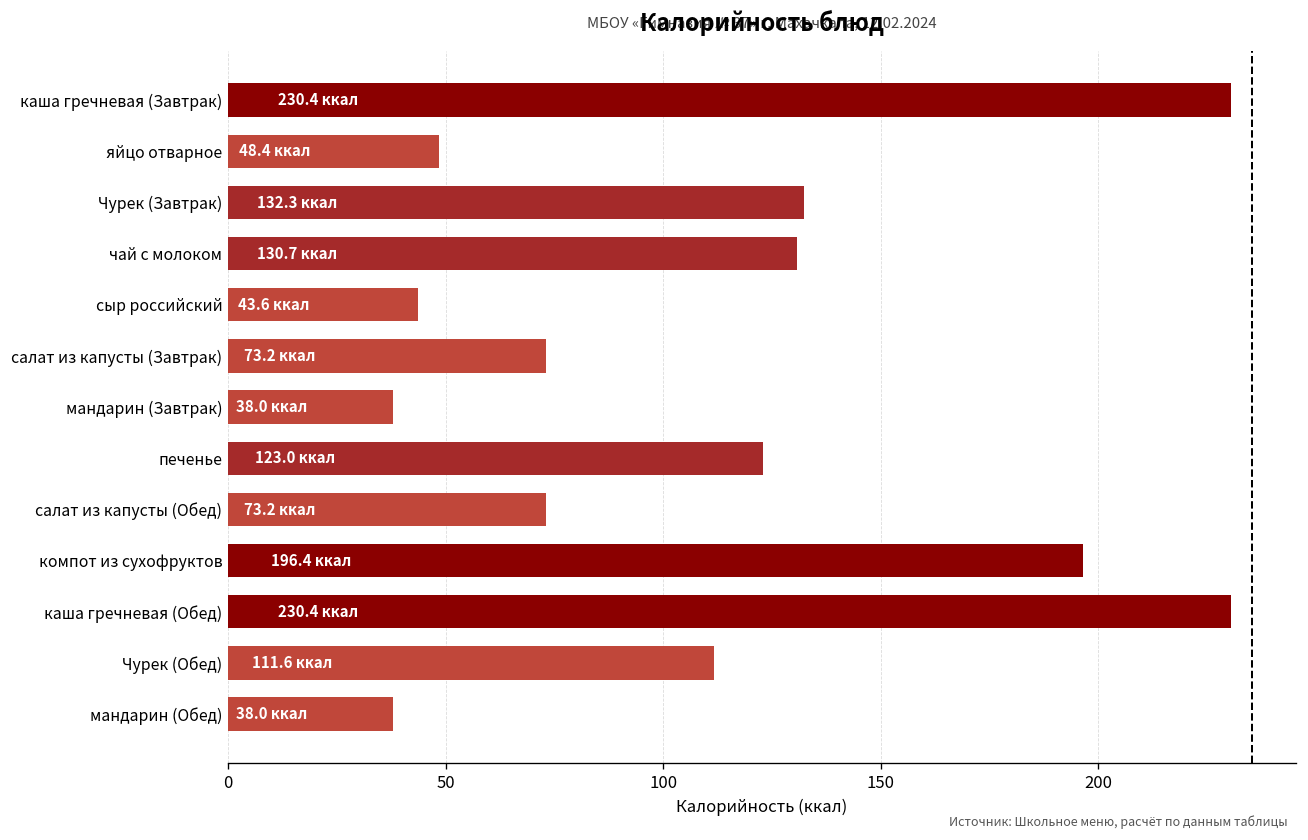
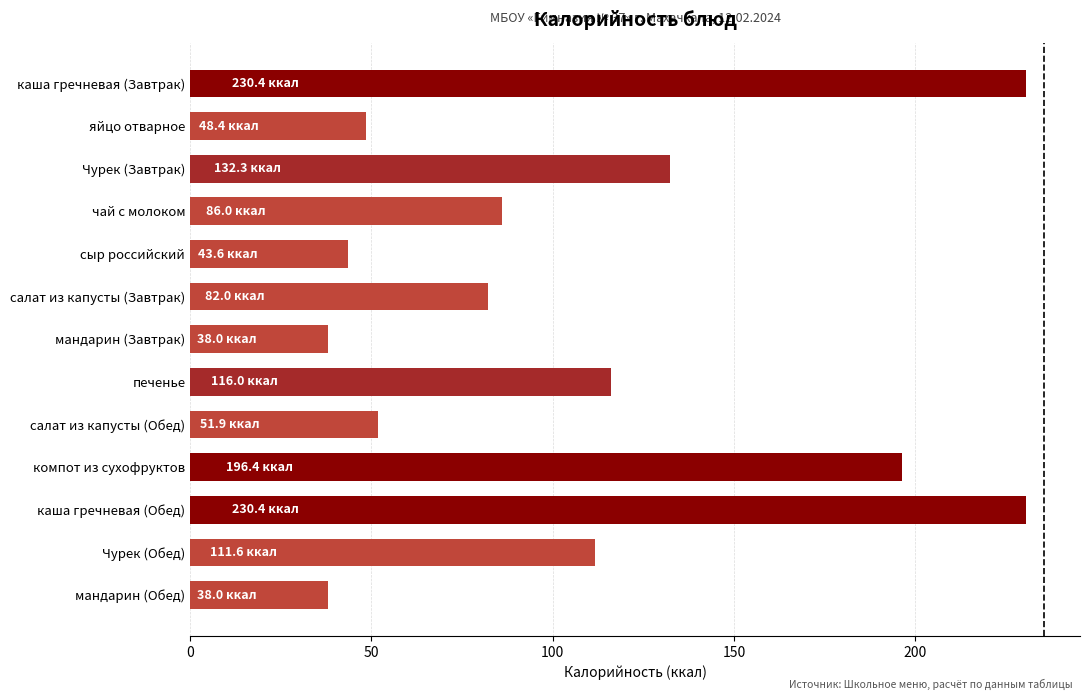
чай с молоком: 130.7 -> 86.0
салат из капусты (Завтрак): 73.2 -> 82.0
печенье: 123.0 -> 116.0
салат из капусты (Обед): 73.2 -> 51.9
